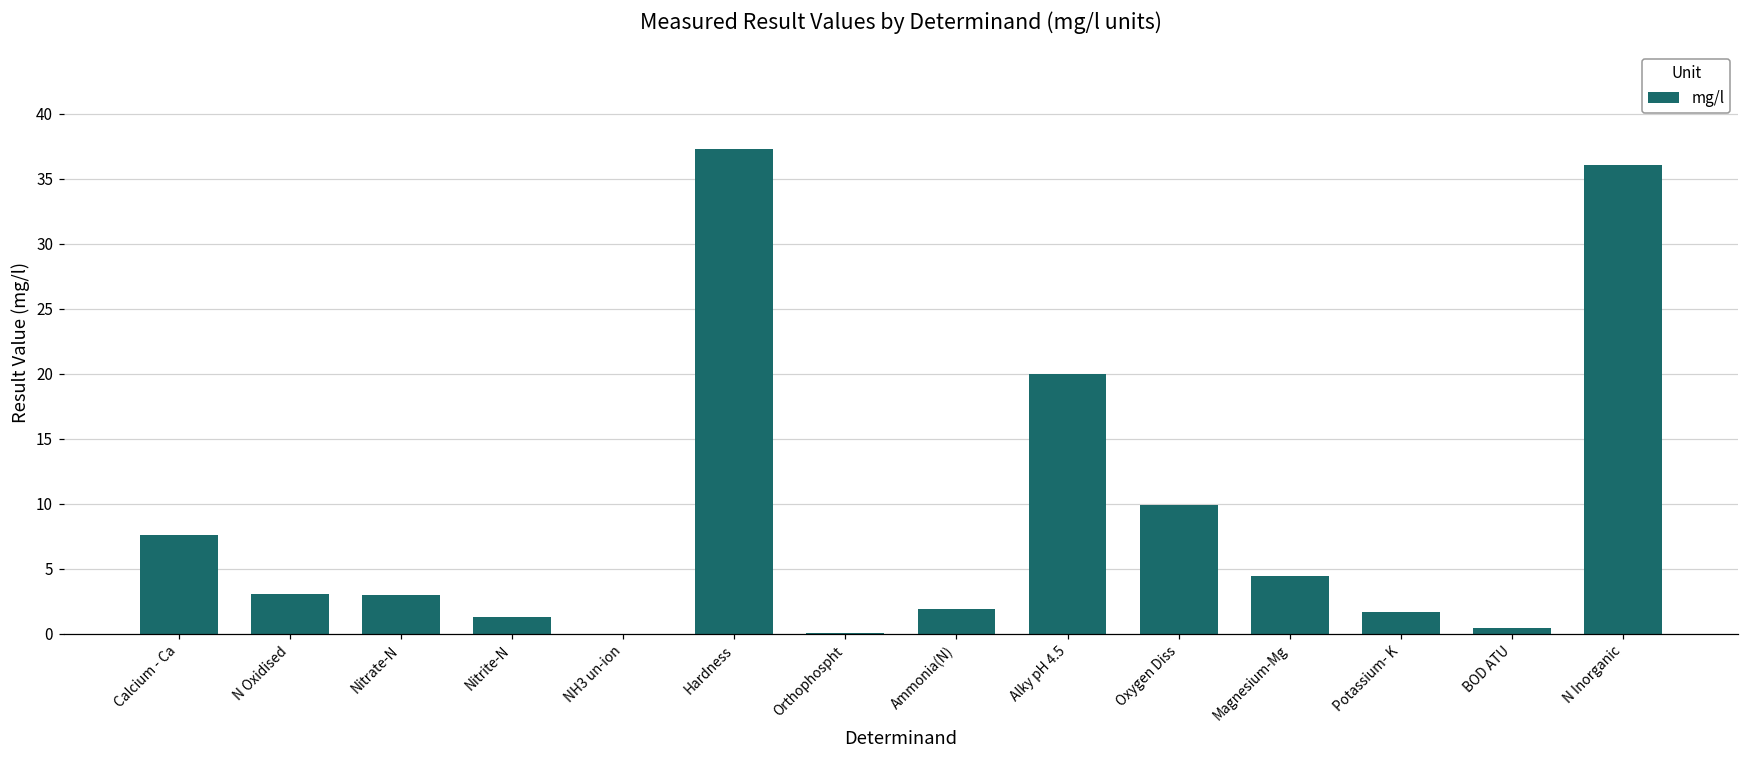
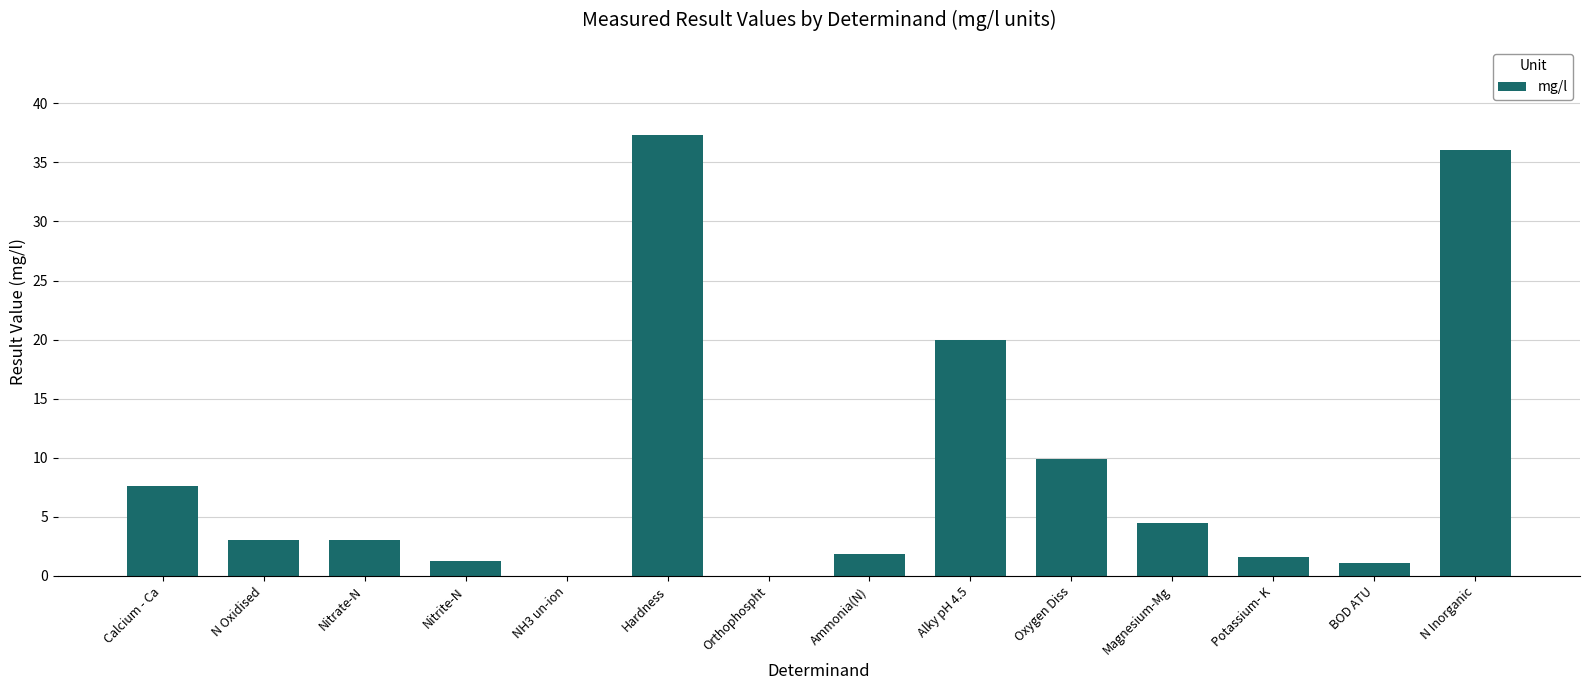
BOD ATU: 0.4 -> 1.1
